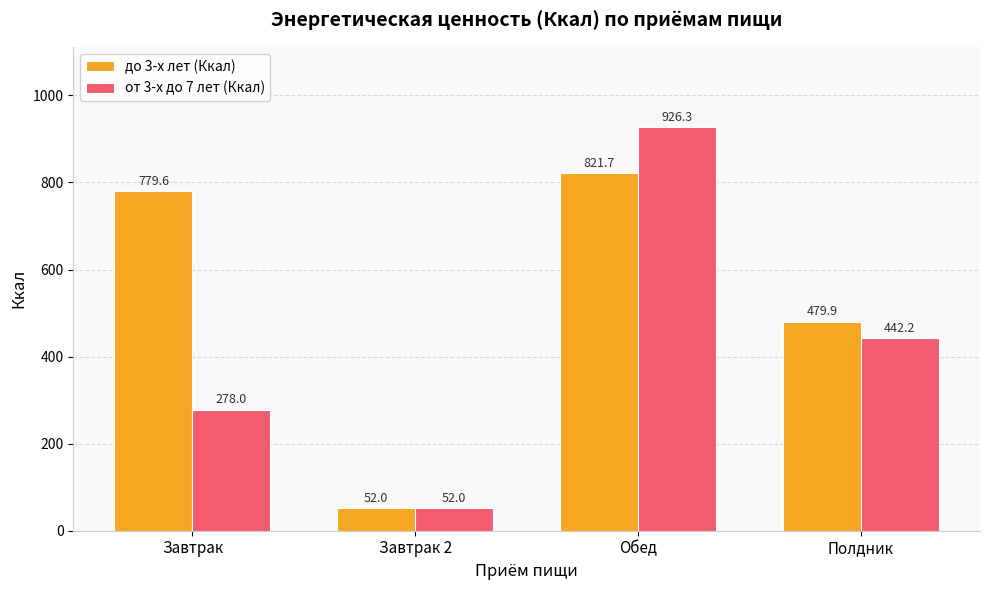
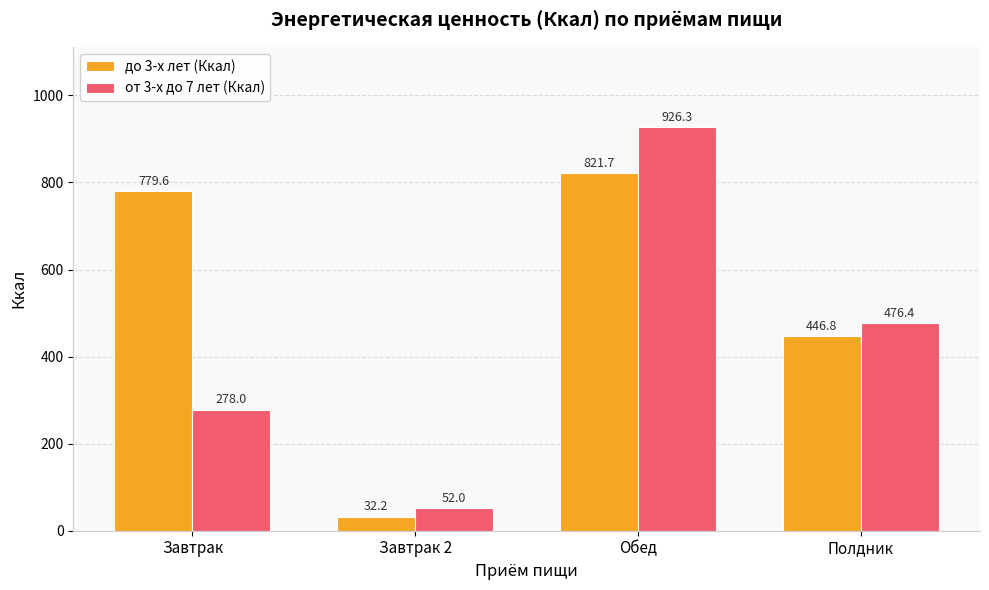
до 3-х лет (Ккал), Завтрак 2: 52.0 -> 32.2
до 3-х лет (Ккал), Полдник: 479.9 -> 446.8
от 3-х до 7 лет (Ккал), Полдник: 442.2 -> 476.4
